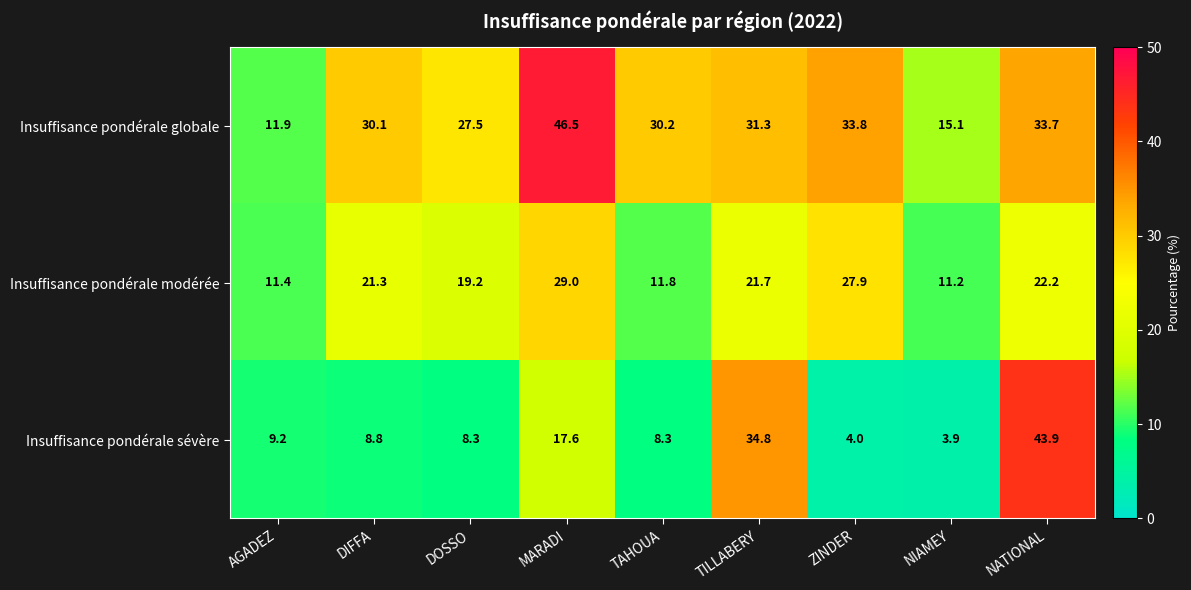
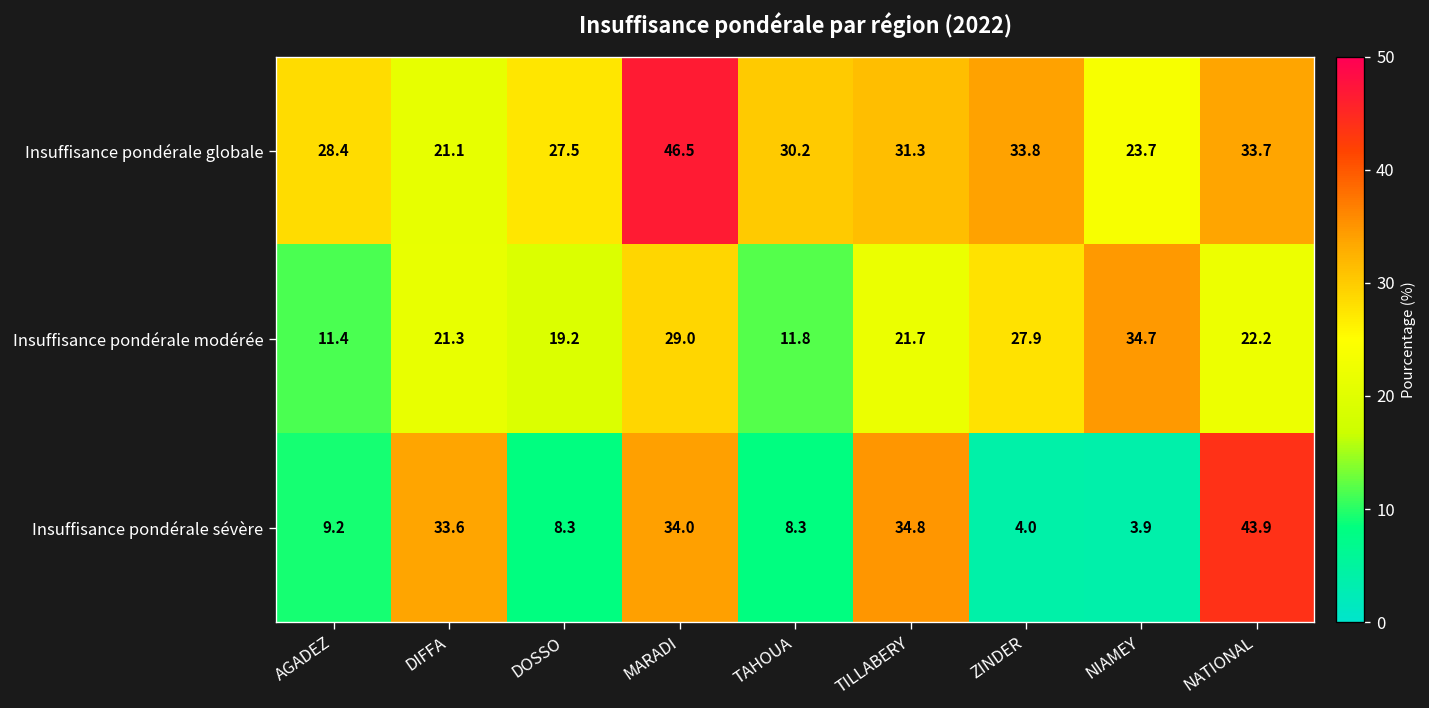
Insuffisance pondérale globale, AGADEZ: 11.9 -> 28.4
Insuffisance pondérale globale, DIFFA: 30.1 -> 21.1
Insuffisance pondérale globale, NIAMEY: 15.1 -> 23.7
Insuffisance pondérale modérée, NIAMEY: 11.2 -> 34.7
Insuffisance pondérale sévère, DIFFA: 8.8 -> 33.6
Insuffisance pondérale sévère, MARADI: 17.6 -> 34.0
